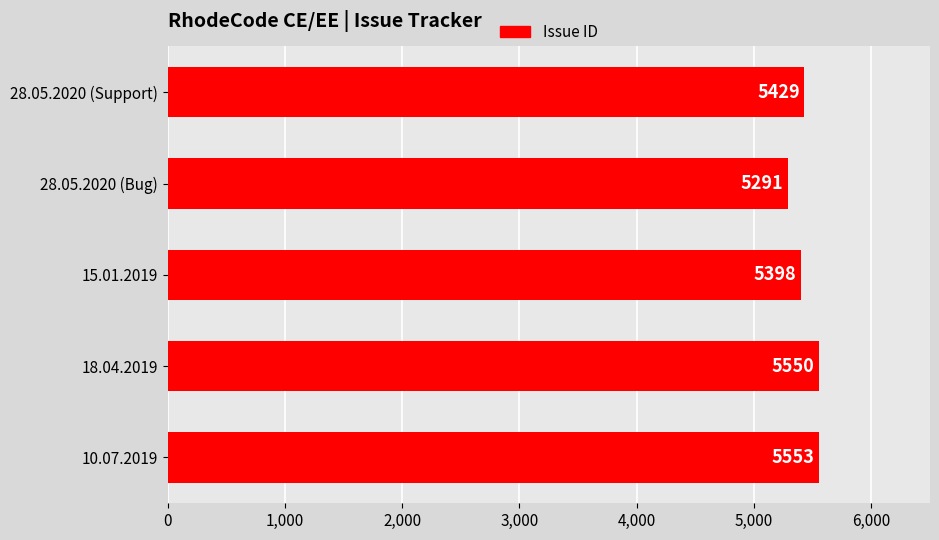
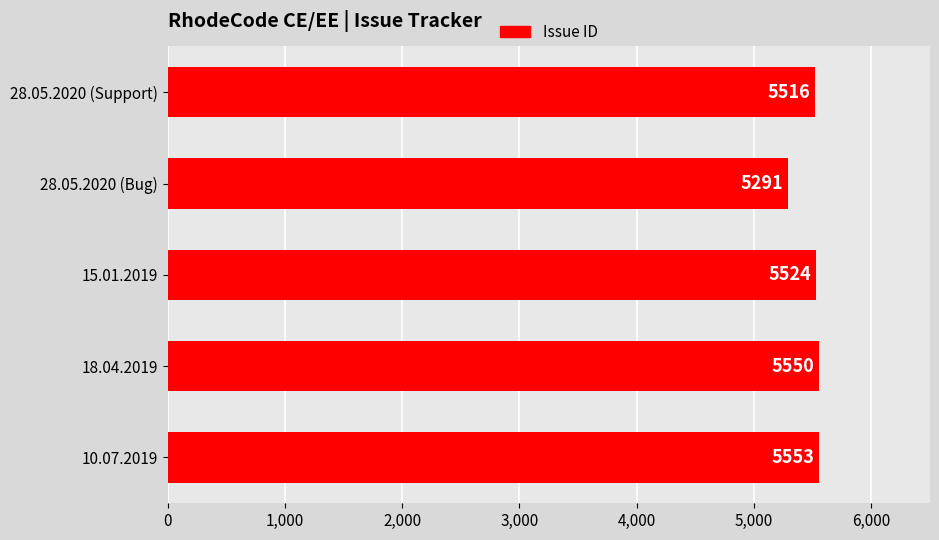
28.05.2020 (Support): 5429 -> 5516
15.01.2019: 5398 -> 5524
